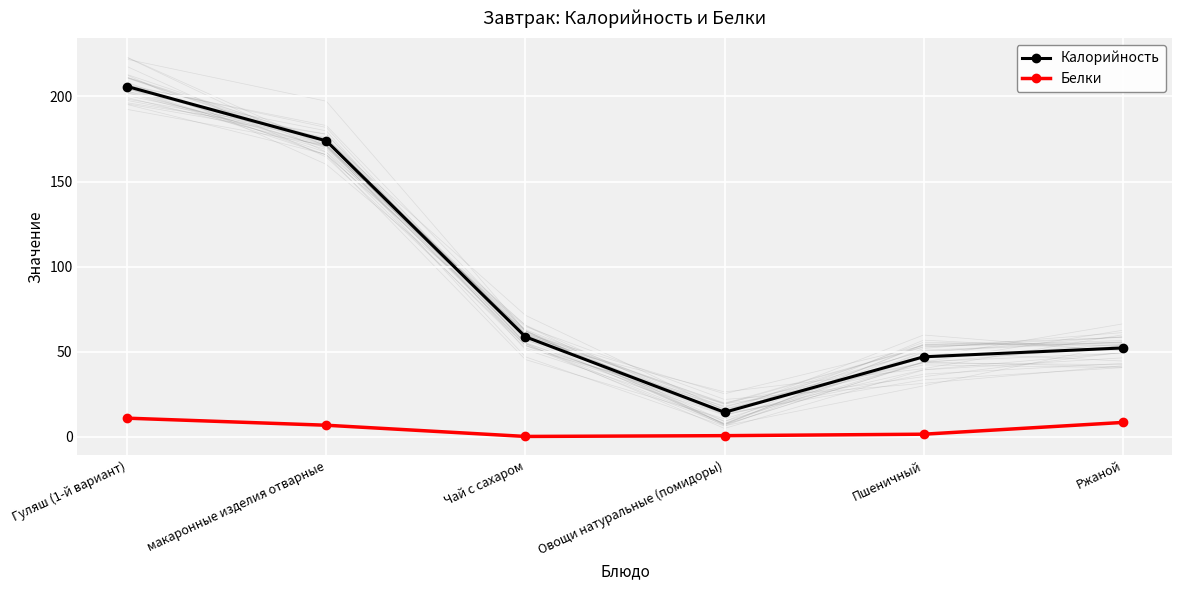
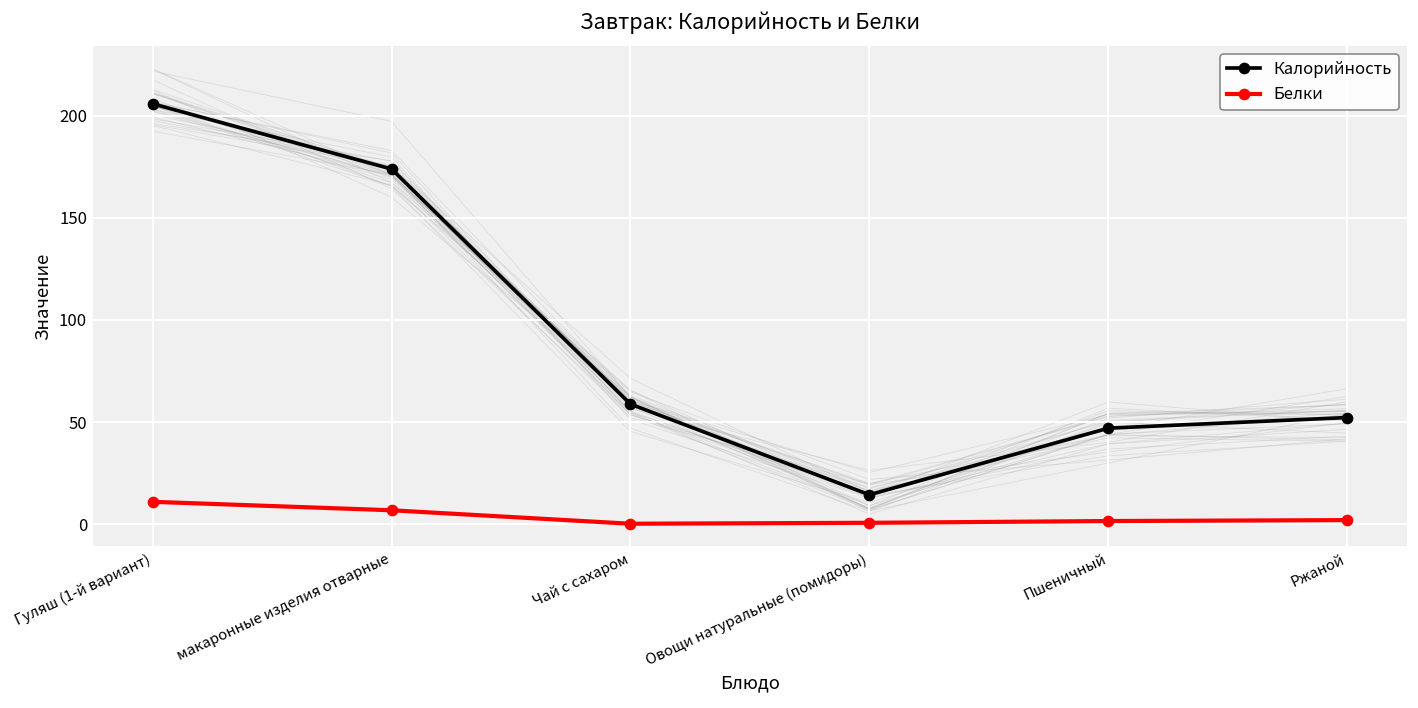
Белки, Ржаной: 8 -> 2
